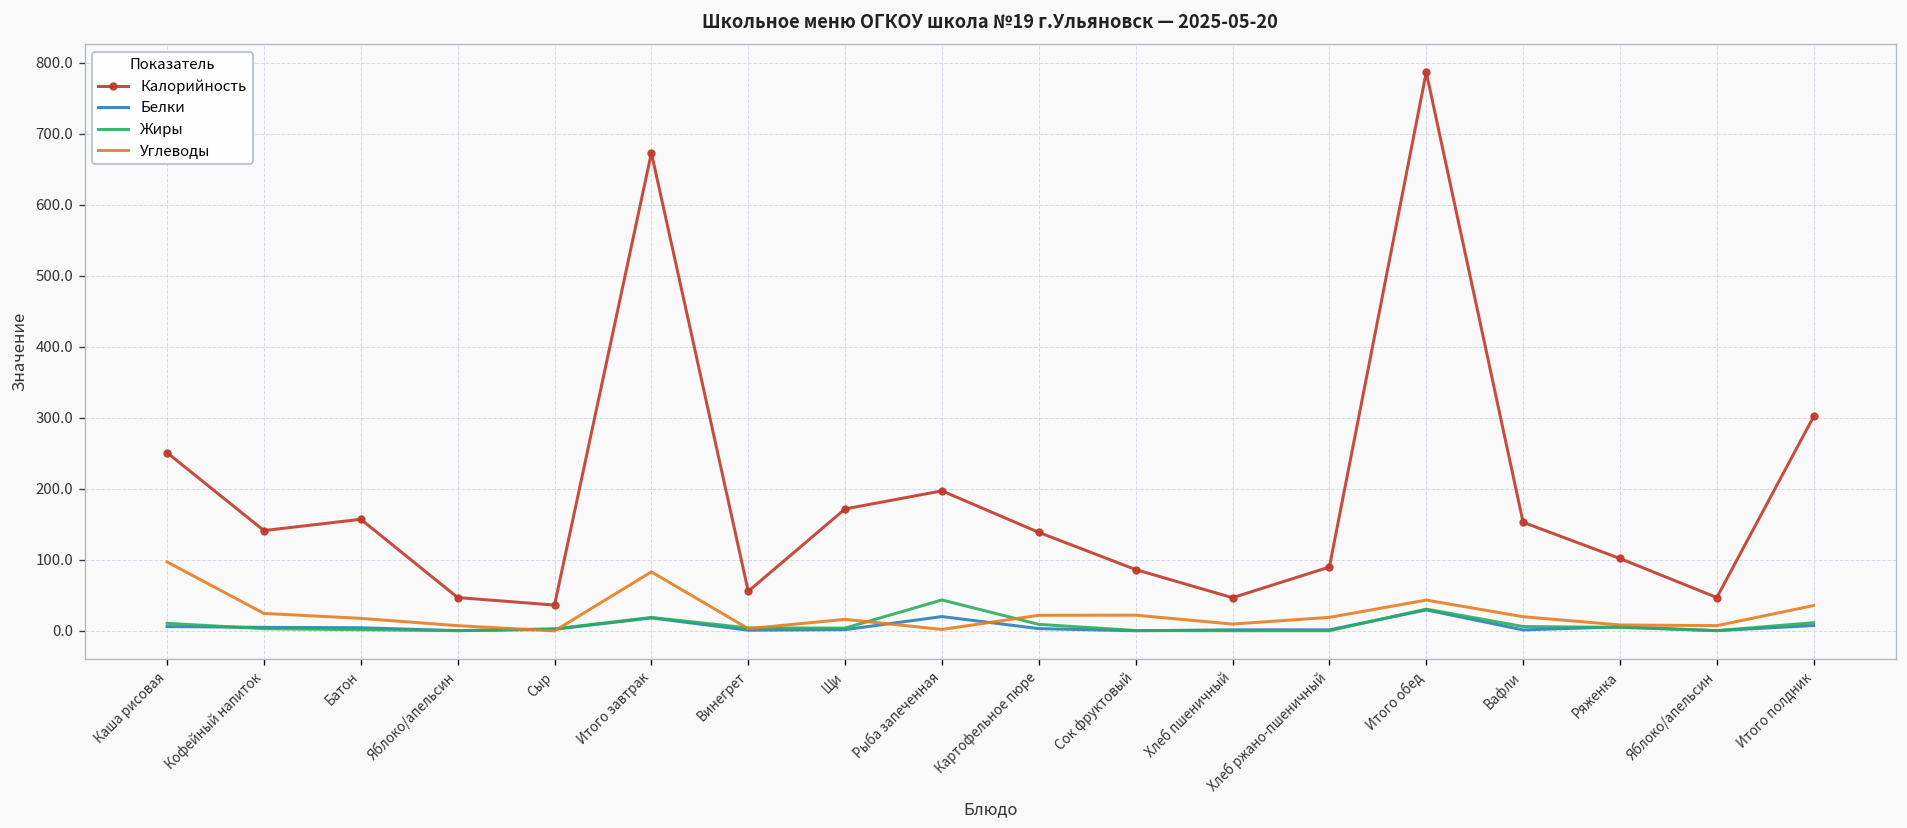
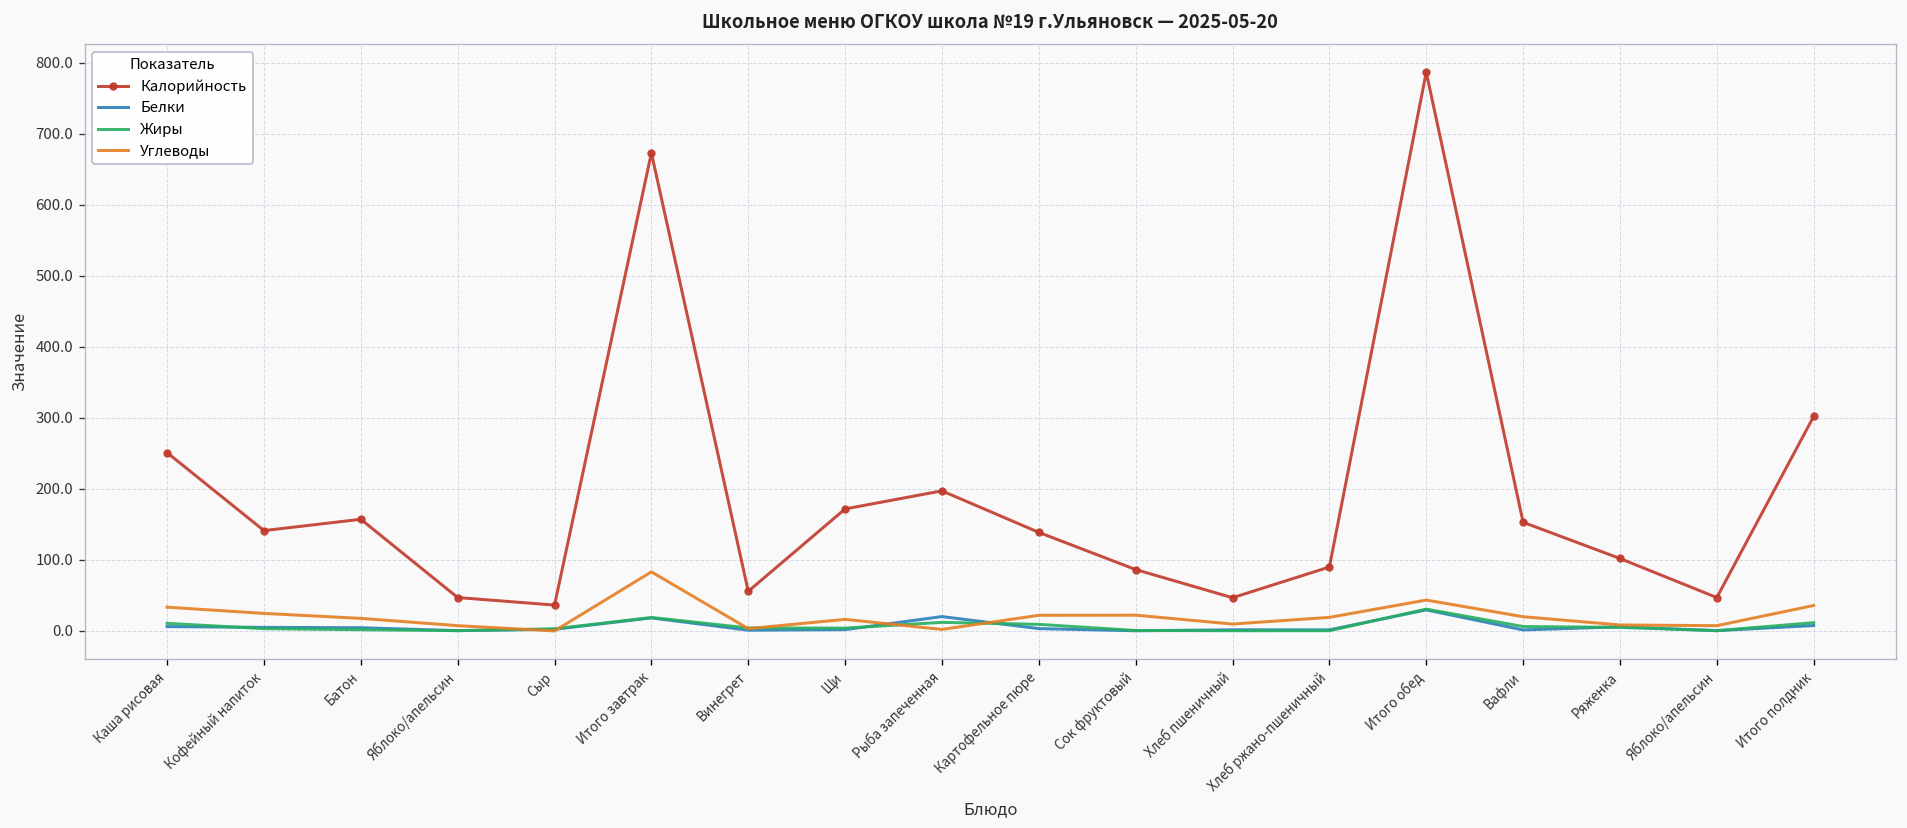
Углеводы, Каша рисовая: 100 -> 30
Жиры, Рыба запеченная: 40 -> 10
